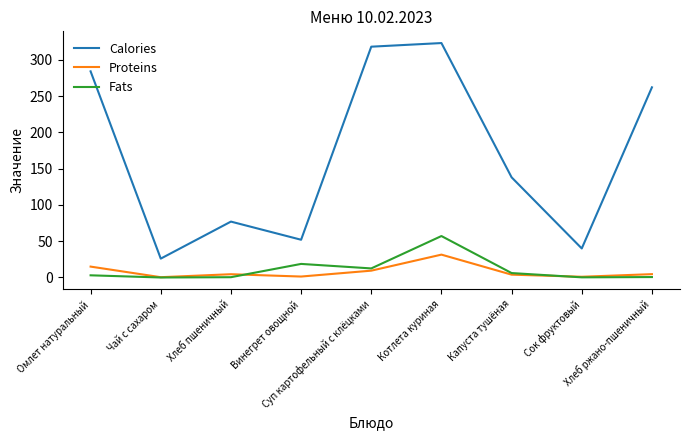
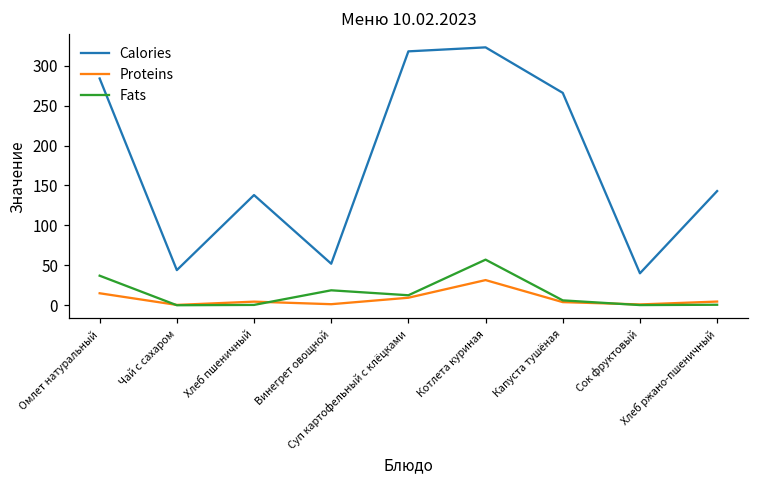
Fats, Омлет натуральный: 0 -> 40
Calories, Чай с сахаром: 30 -> 40
Calories, Хлеб пшеничный: 80 -> 140
Calories, Капуста тушёная: 140 -> 270
Calories, Хлеб ржано-пшеничный: 260 -> 140
